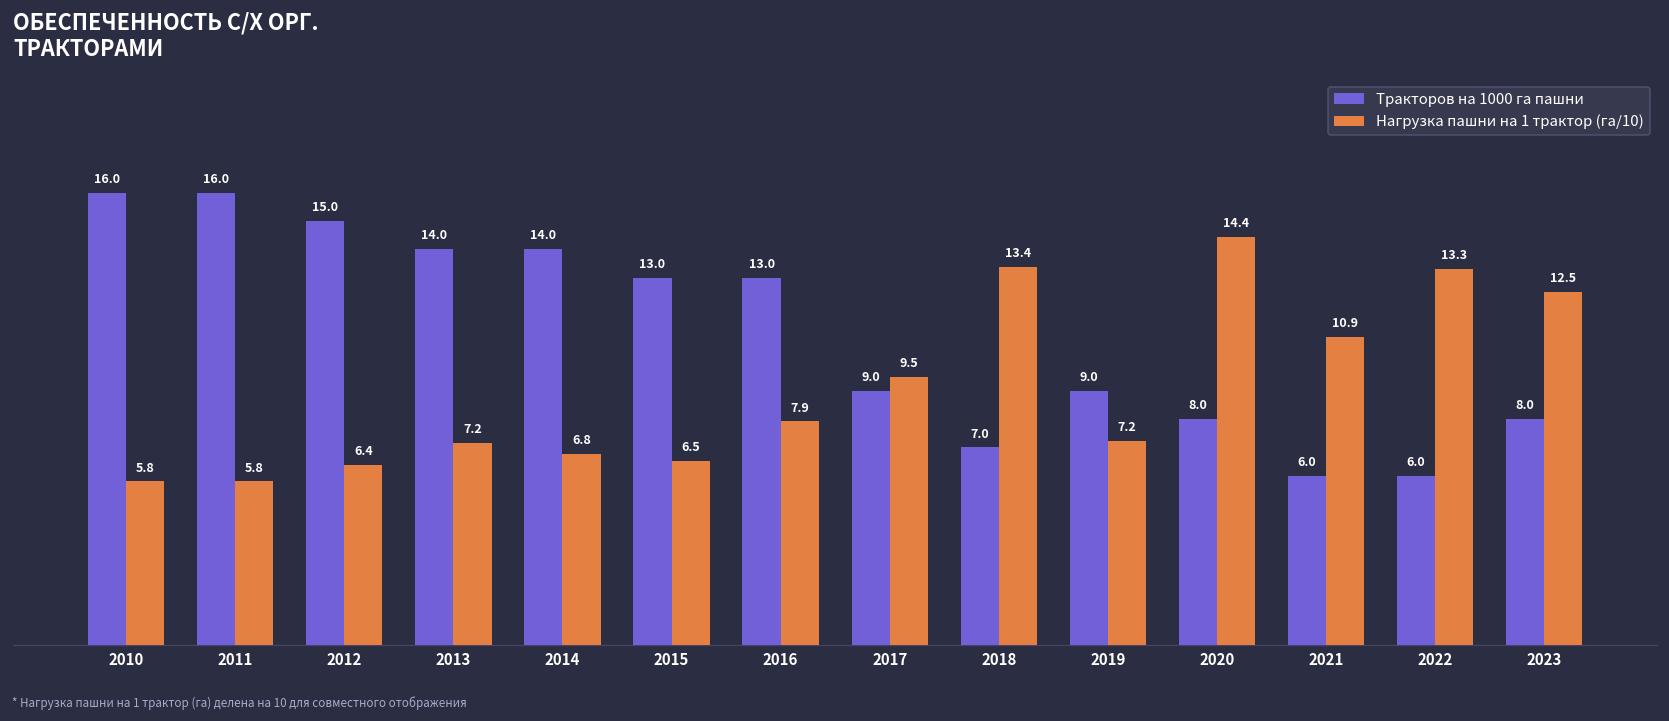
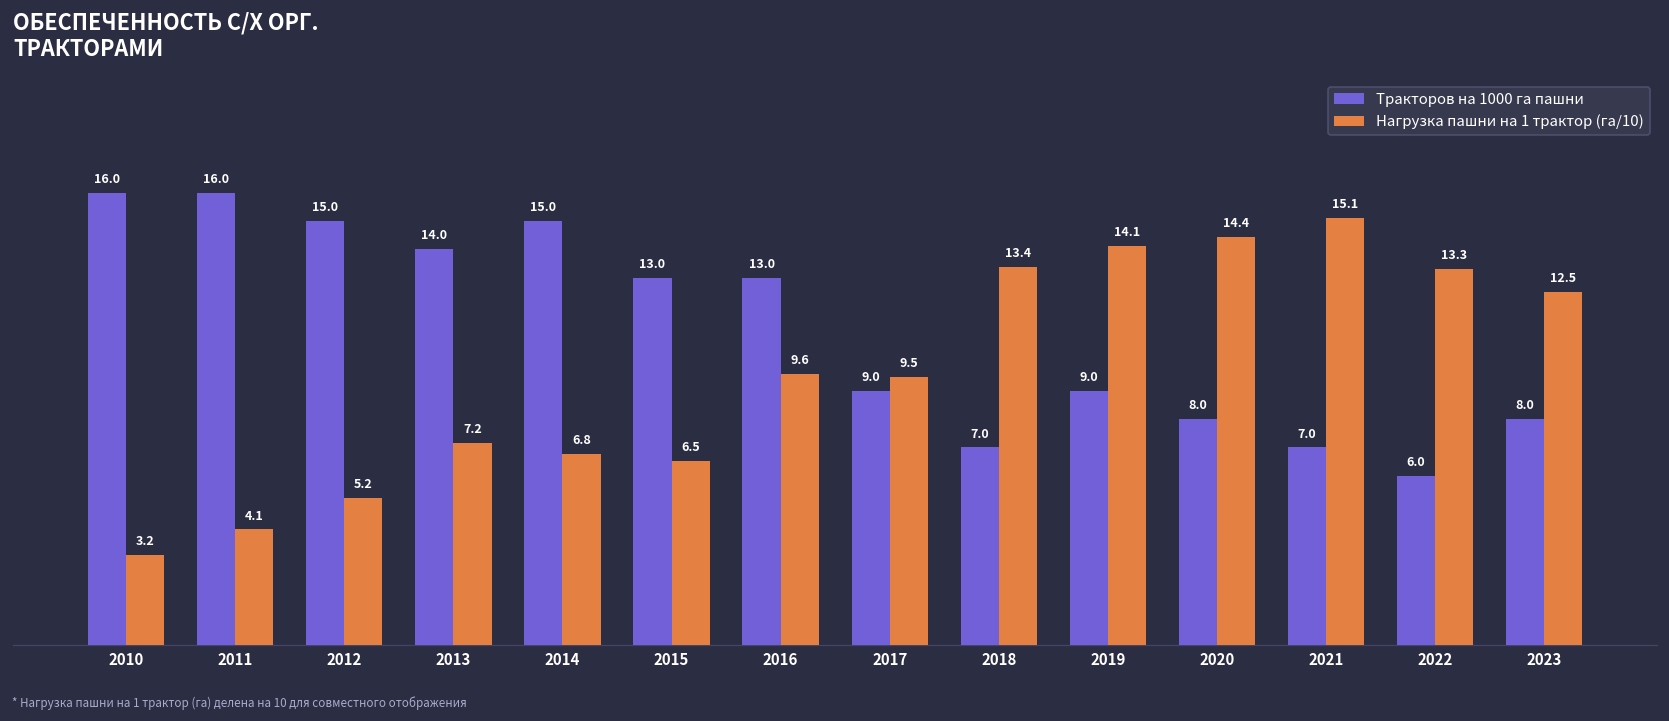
Нагрузка пашни на 1 трактор (га/10), 2010: 5.8 -> 3.2
Нагрузка пашни на 1 трактор (га/10), 2011: 5.8 -> 4.1
Нагрузка пашни на 1 трактор (га/10), 2012: 6.4 -> 5.2
Тракторов на 1000 га пашни, 2014: 14.0 -> 15.0
Нагрузка пашни на 1 трактор (га/10), 2016: 7.9 -> 9.6
Нагрузка пашни на 1 трактор (га/10), 2019: 7.2 -> 14.1
Тракторов на 1000 га пашни, 2021: 6.0 -> 7.0
Нагрузка пашни на 1 трактор (га/10), 2021: 10.9 -> 15.1
